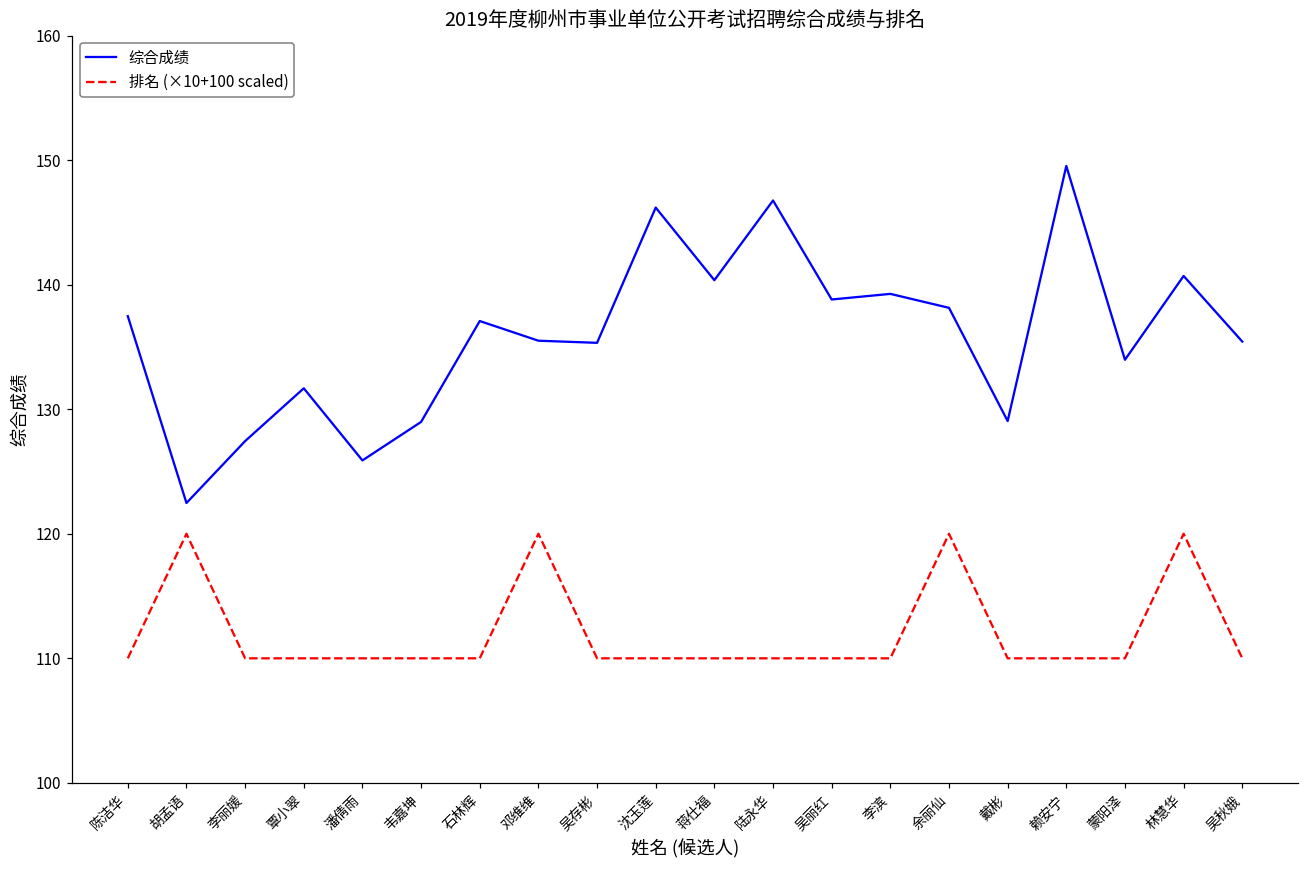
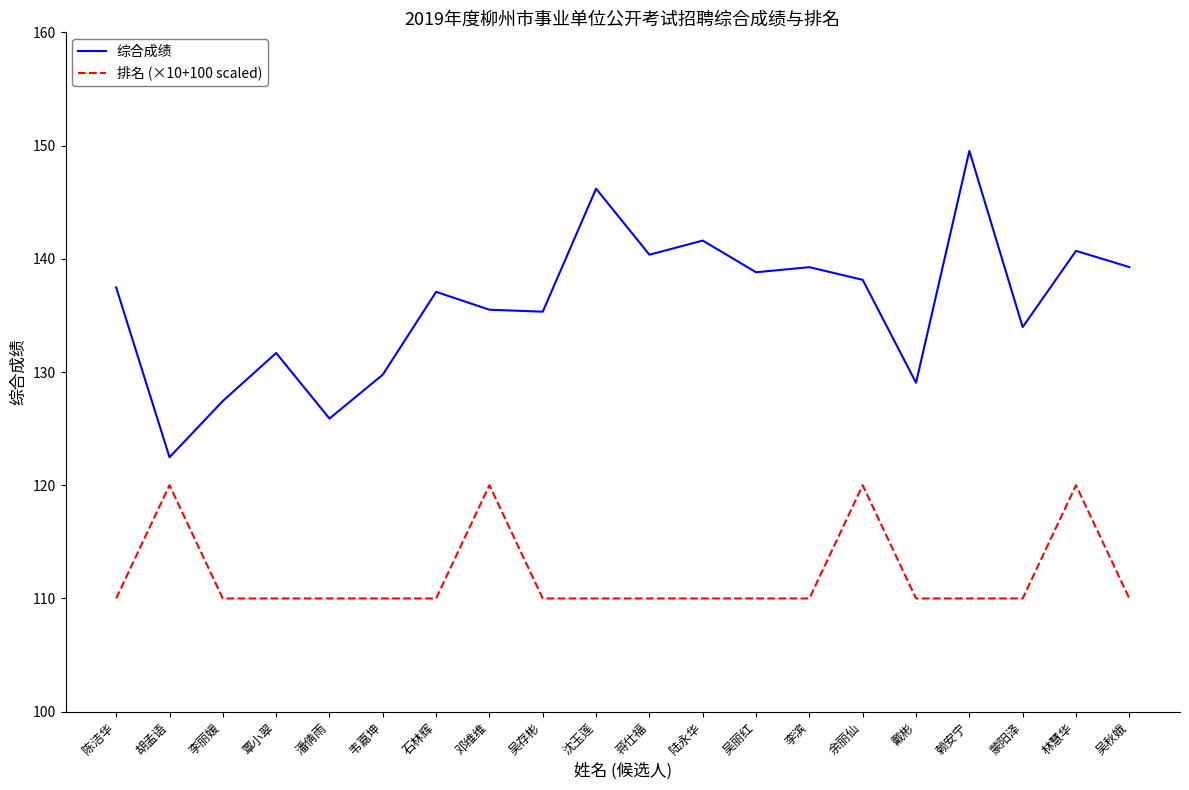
综合成绩, 韦嘉坤: 129.0 -> 129.8
综合成绩, 陆永华: 146.8 -> 141.6
综合成绩, 吴秋娥: 135.4 -> 139.3
